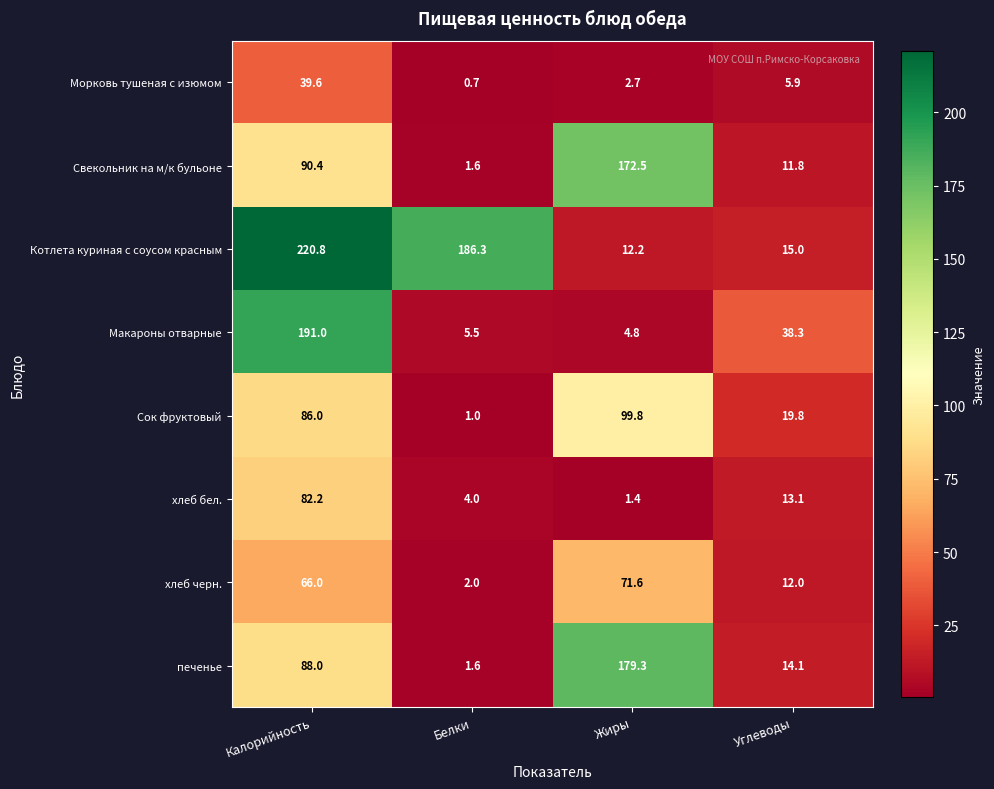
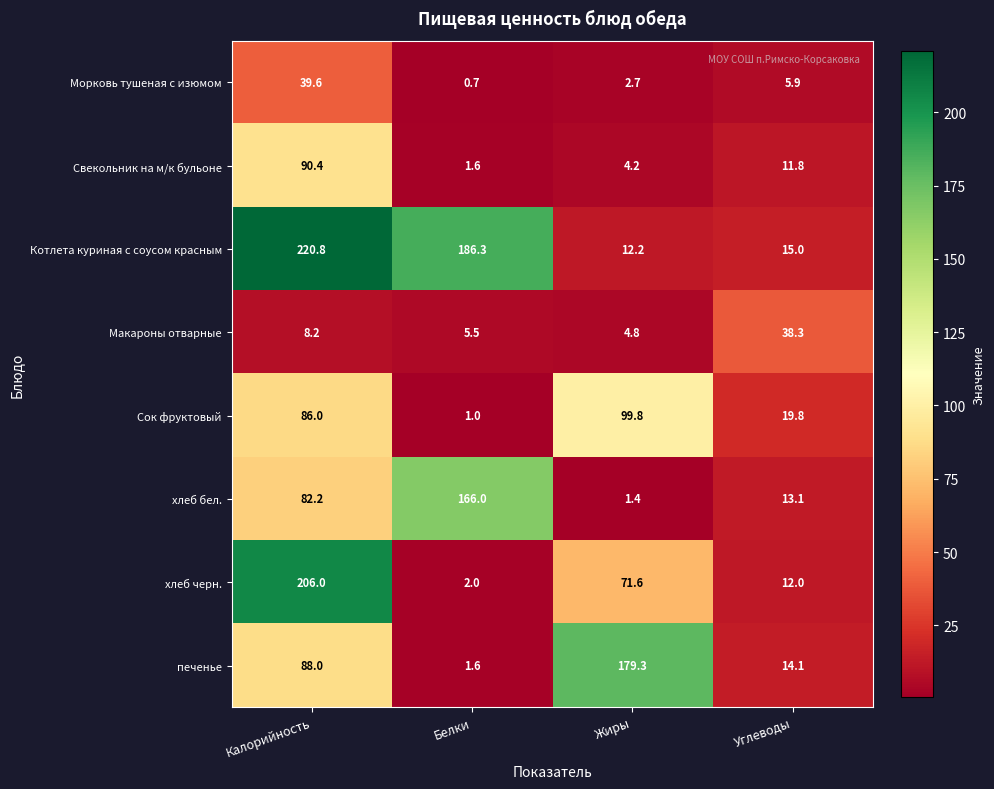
Свекольник на м/к бульоне, Жиры: 172.5 -> 4.2
Макароны отварные, Калорийность: 191.0 -> 8.2
хлеб бел., Белки: 4.0 -> 166.0
хлеб черн., Калорийность: 66.0 -> 206.0
